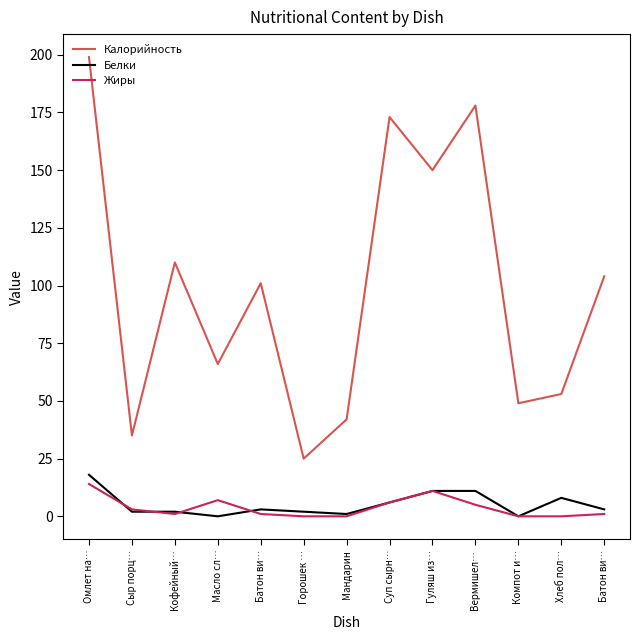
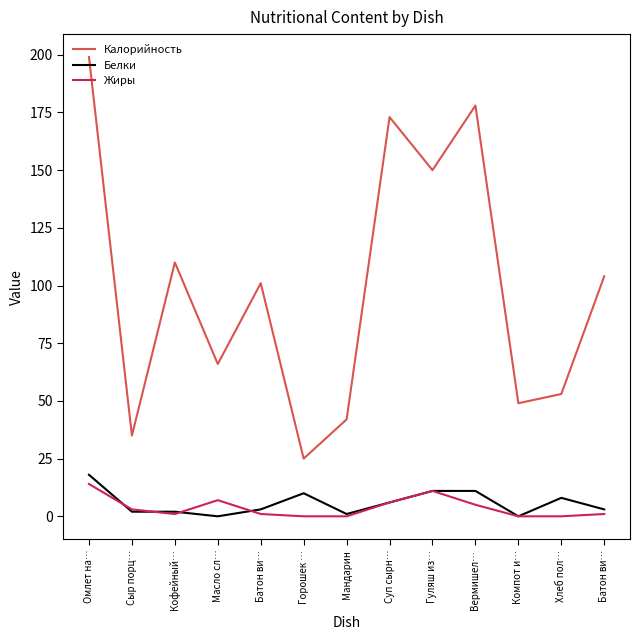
Белки, Горошек …: 2 -> 10
